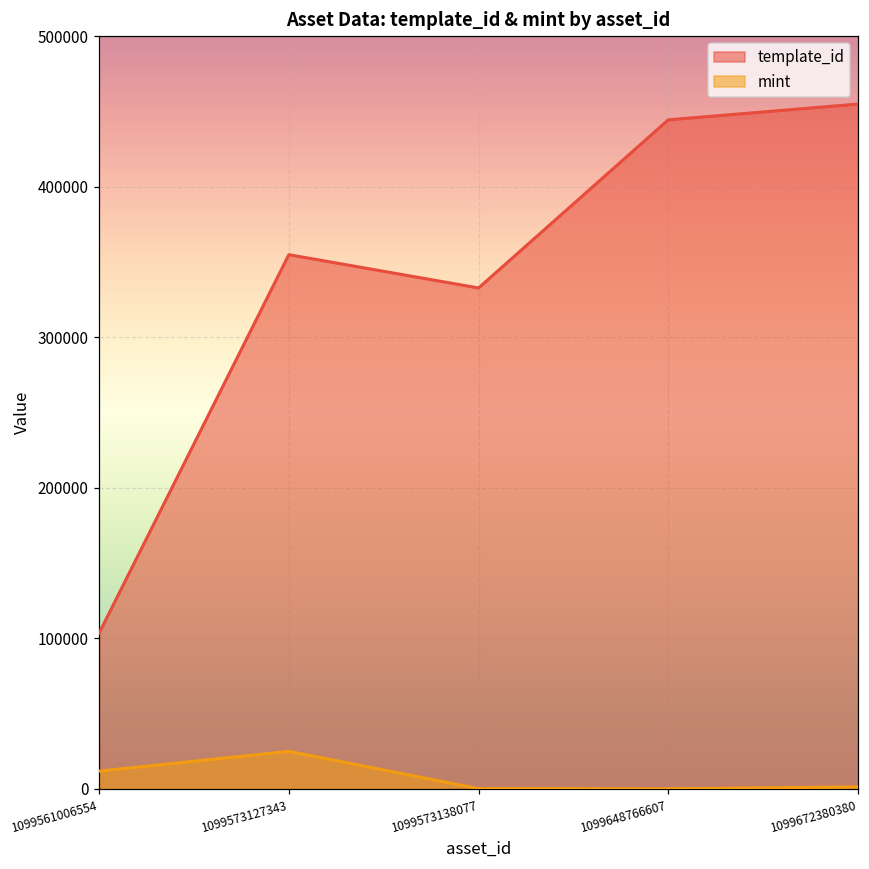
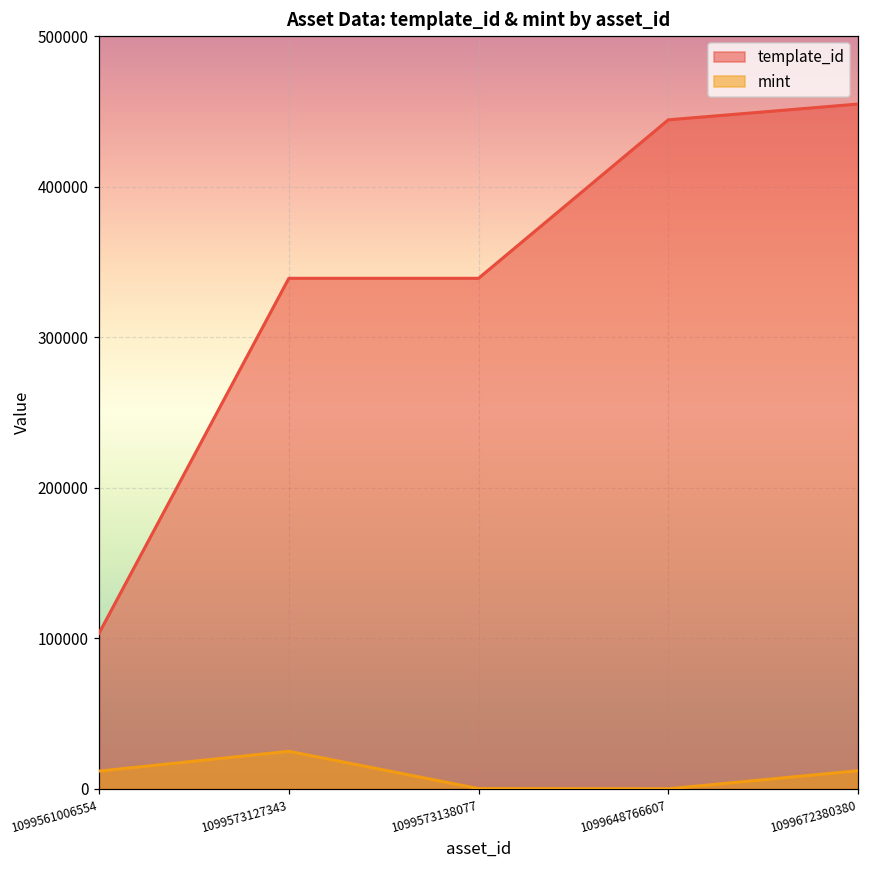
template_id, 1099573127343: 355000 -> 339000
template_id, 1099573138077: 333000 -> 339000
mint, 1099672380380: 1000 -> 12000
